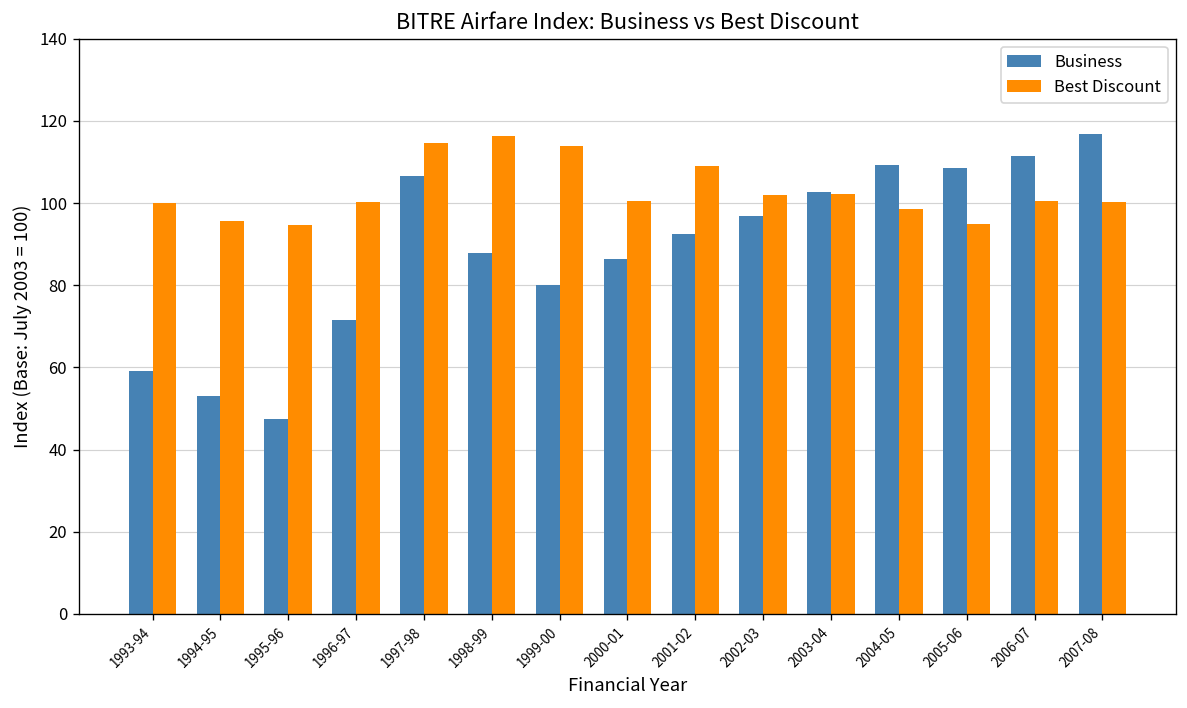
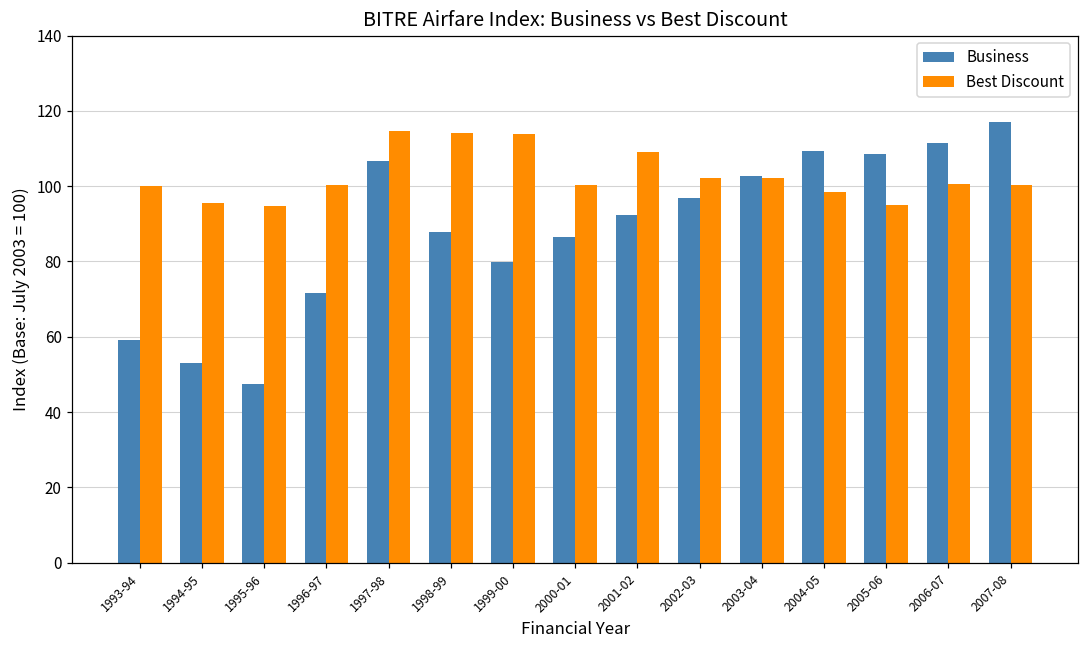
Best Discount, 1998-99: 116 -> 114
